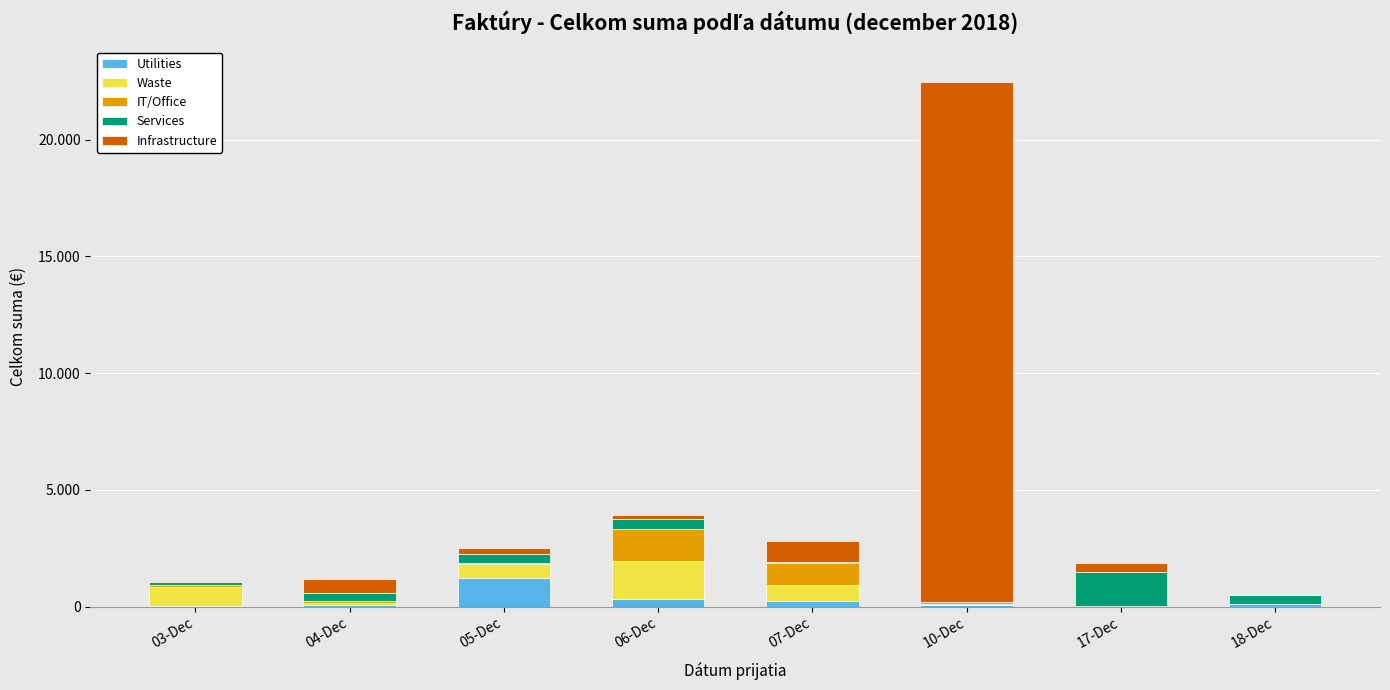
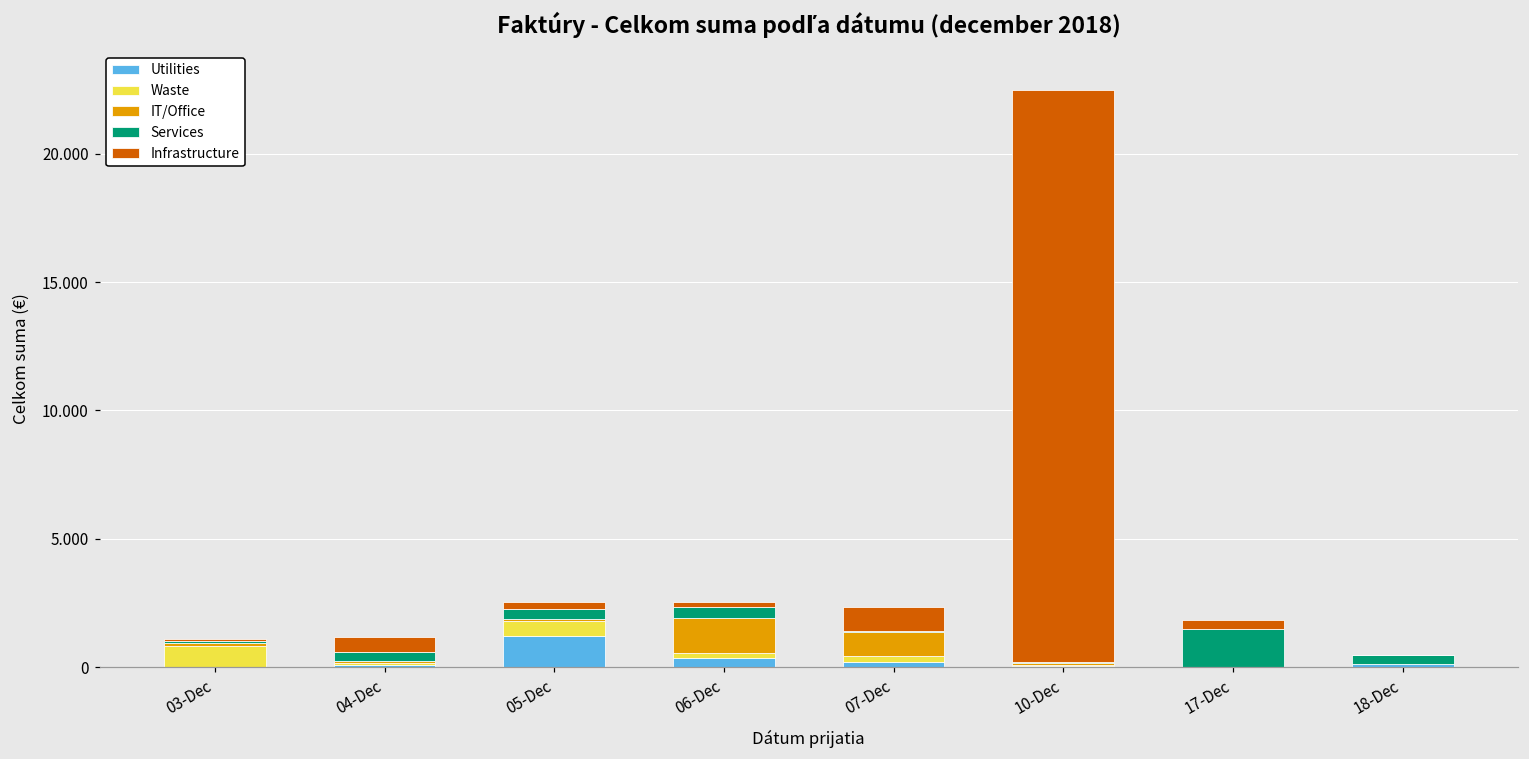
Waste, 06-Dec: 1.6 -> 0.2
Waste, 07-Dec: 0.7 -> 0.2
